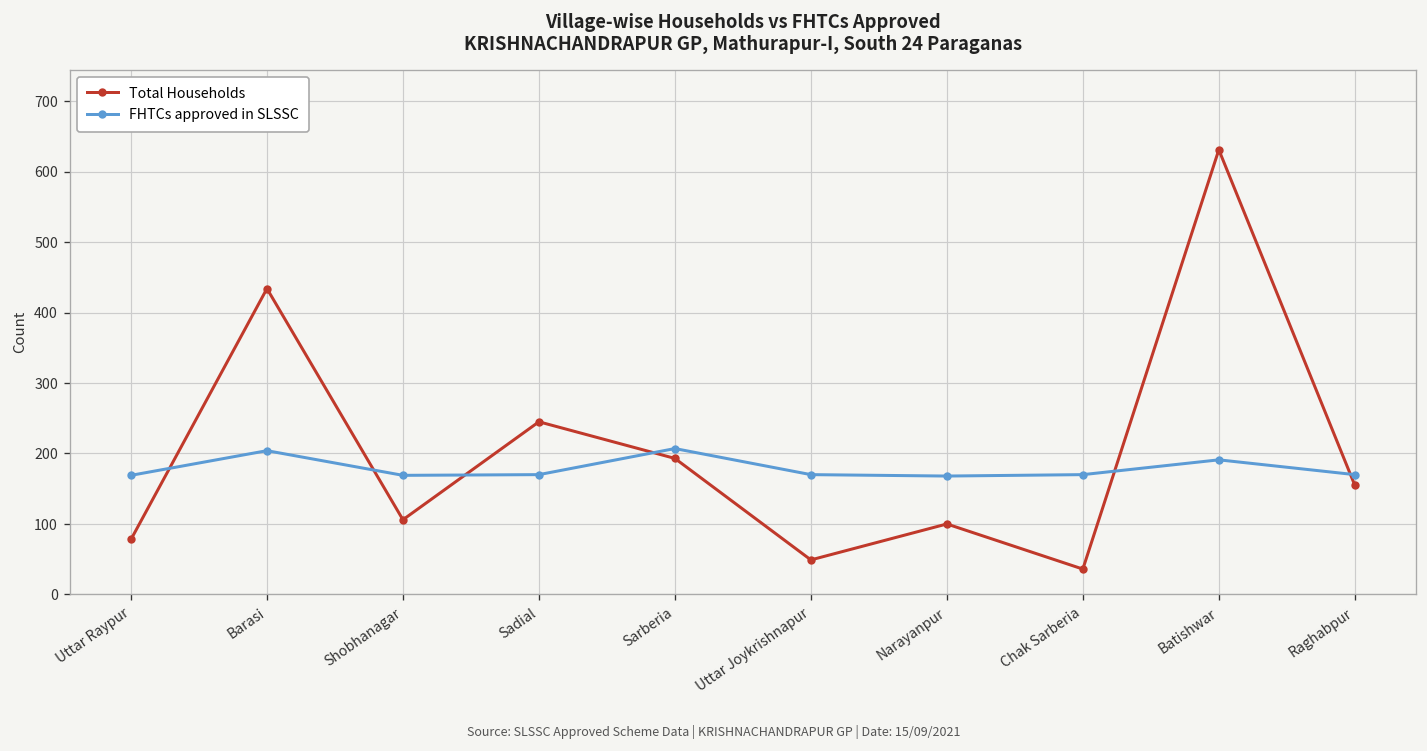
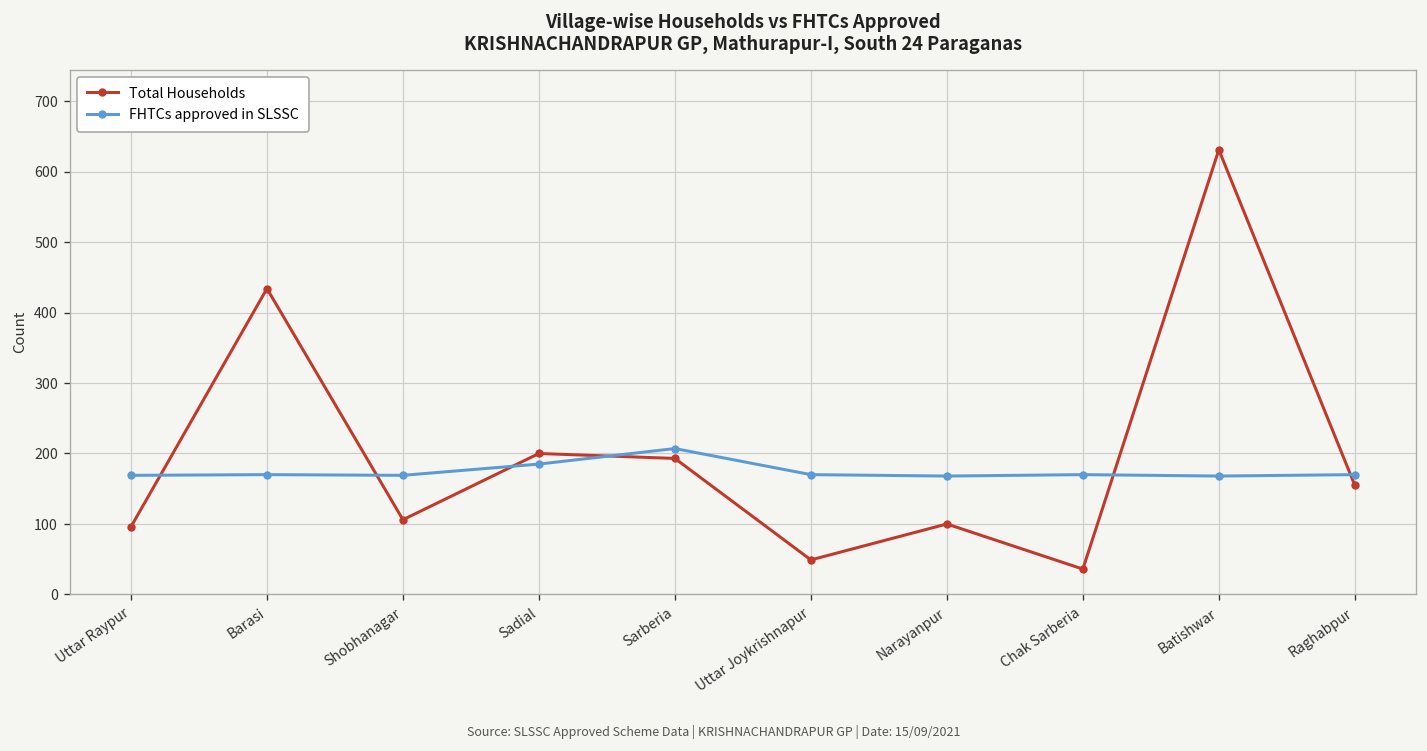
Total Households, Uttar Raypur: 80 -> 100
FHTCs approved in SLSSC, Barasi: 200 -> 170
Total Households, Sadial: 250 -> 200
FHTCs approved in SLSSC, Sadial: 170 -> 190
FHTCs approved in SLSSC, Batishwar: 190 -> 170
